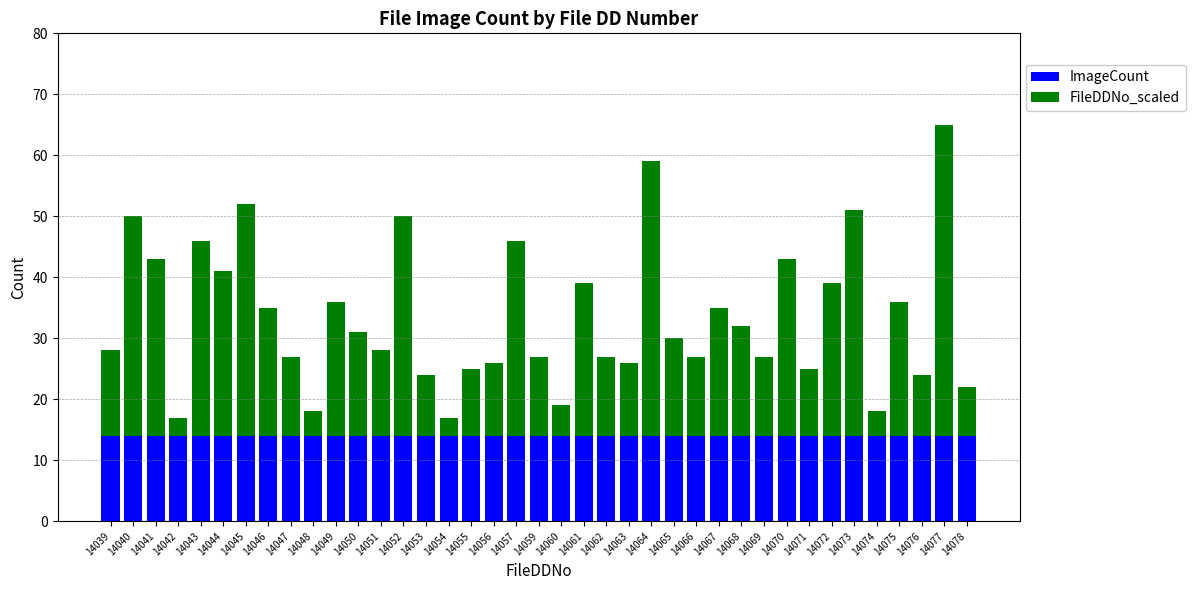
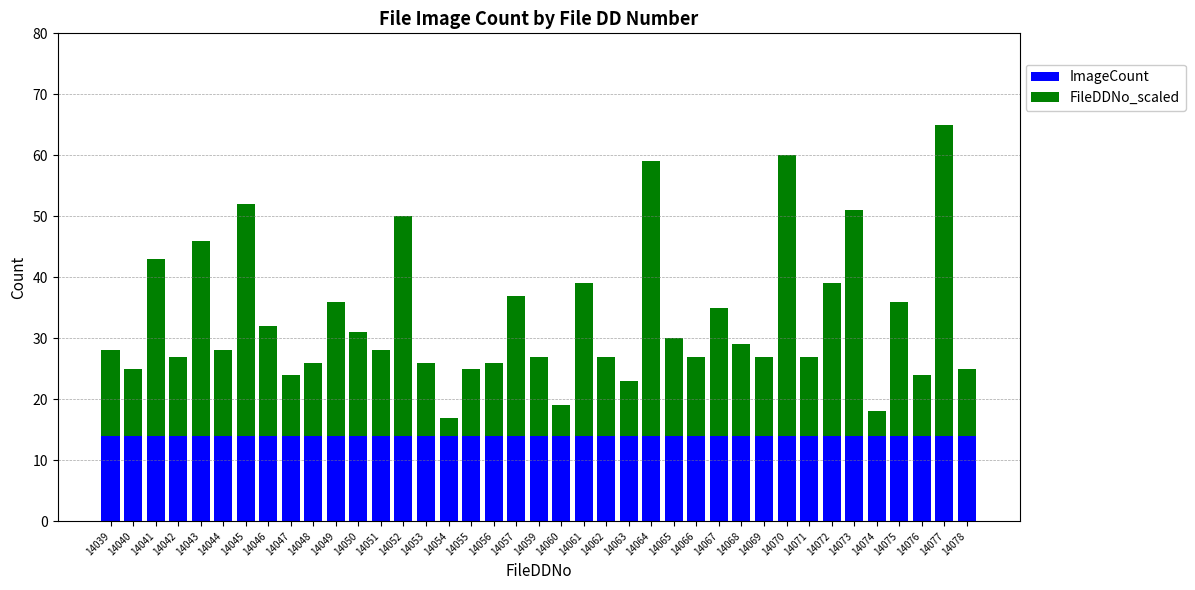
FileDDNo_scaled, 14040: 36 -> 11
FileDDNo_scaled, 14042: 3 -> 13
FileDDNo_scaled, 14044: 27 -> 14
FileDDNo_scaled, 14046: 21 -> 18
FileDDNo_scaled, 14047: 13 -> 10
FileDDNo_scaled, 14048: 4 -> 12
FileDDNo_scaled, 14053: 10 -> 12
FileDDNo_scaled, 14057: 32 -> 23
FileDDNo_scaled, 14063: 12 -> 9
FileDDNo_scaled, 14068: 18 -> 15
FileDDNo_scaled, 14070: 29 -> 46
FileDDNo_scaled, 14071: 11 -> 13
FileDDNo_scaled, 14078: 8 -> 11
